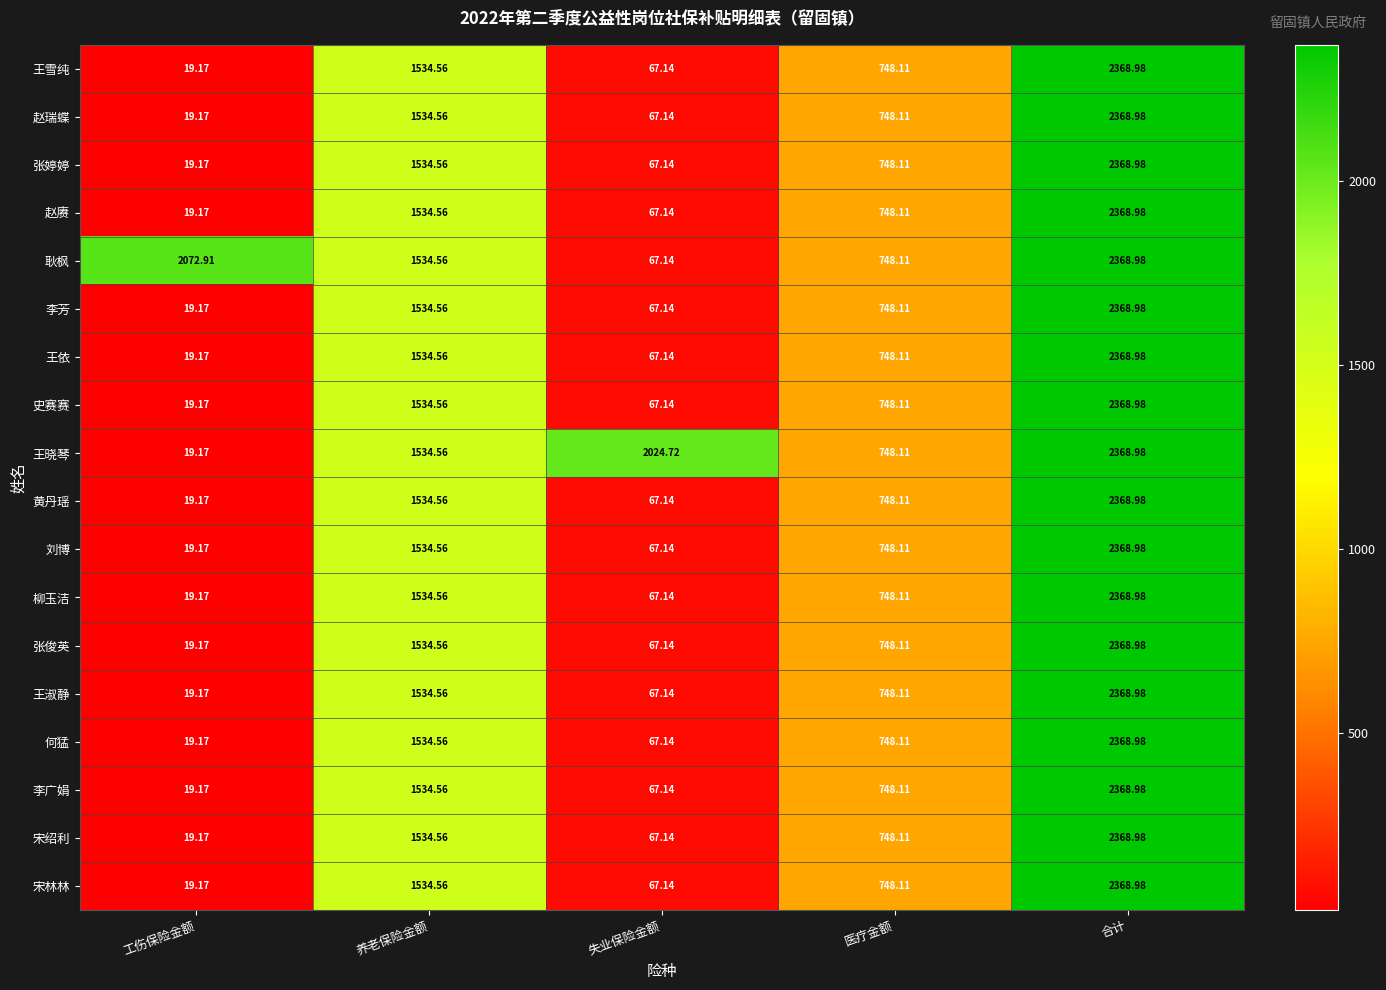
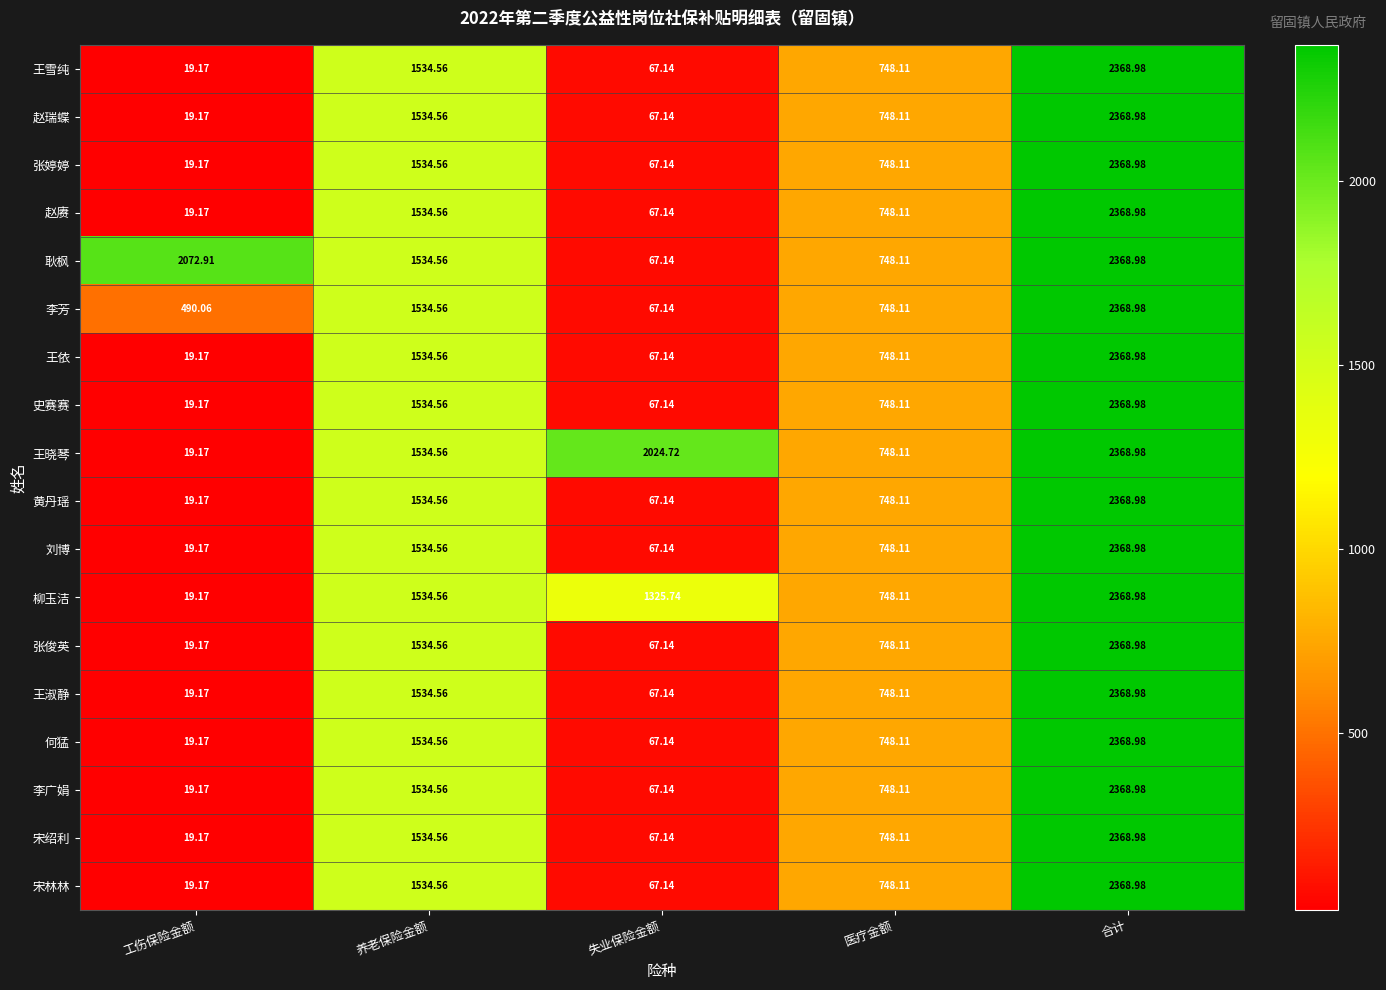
李芳, 工伤保险金额: 19.17 -> 490.06
柳玉洁, 失业保险金额: 67.14 -> 1325.74
